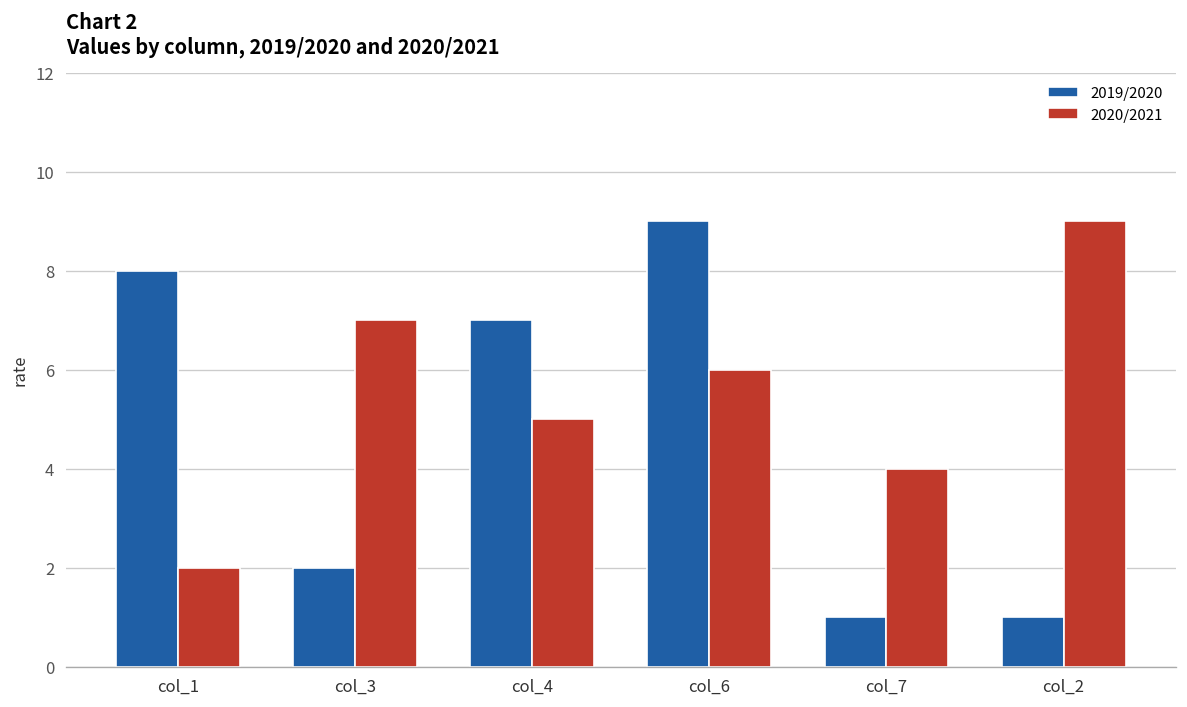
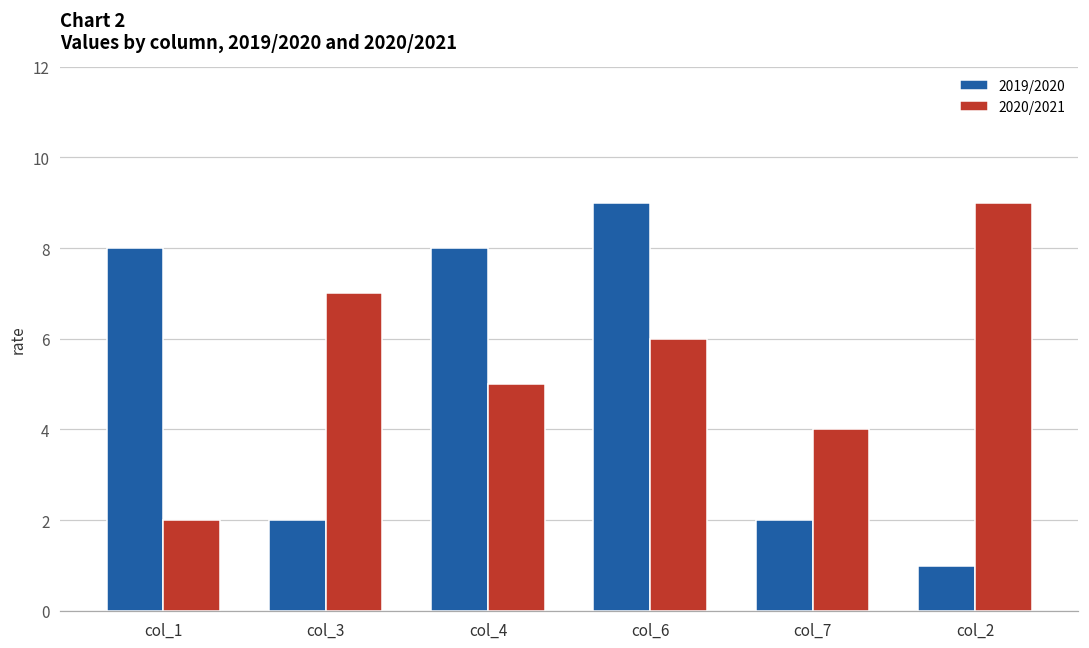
2019/2020, col_4: 7 -> 8
2019/2020, col_7: 1 -> 2
